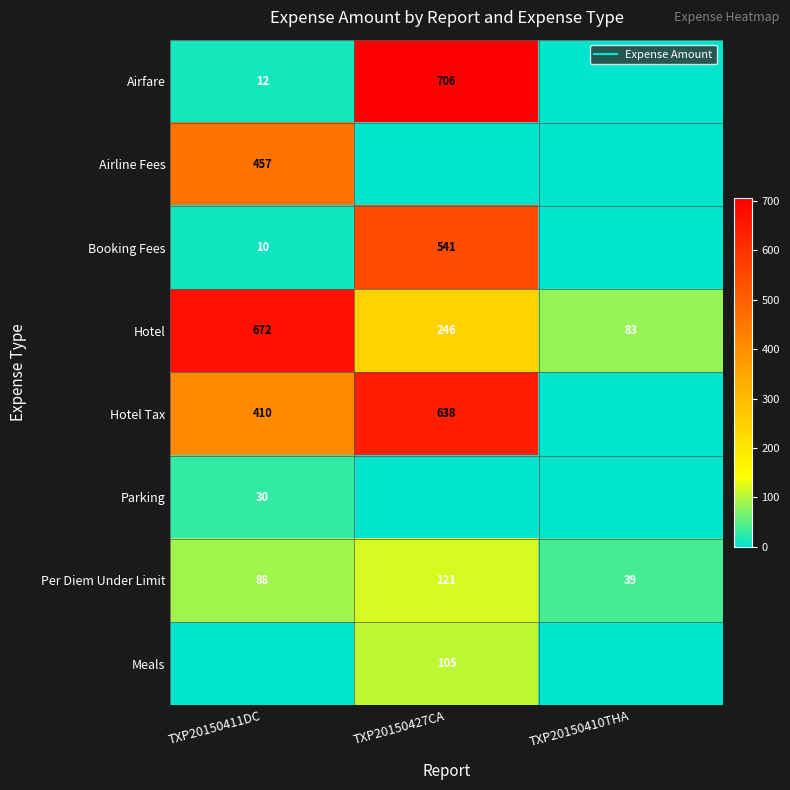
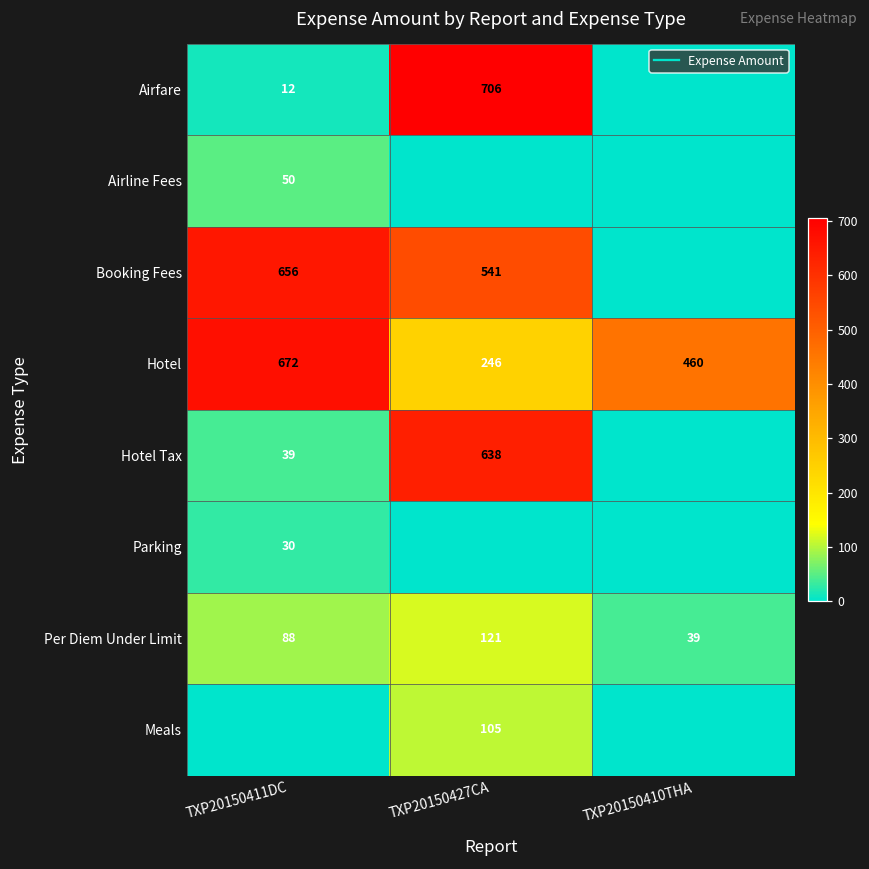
Airline Fees, TXP20150411DC: 457 -> 50
Booking Fees, TXP20150411DC: 10 -> 656
Hotel, TXP20150410THA: 83 -> 460
Hotel Tax, TXP20150411DC: 410 -> 39
